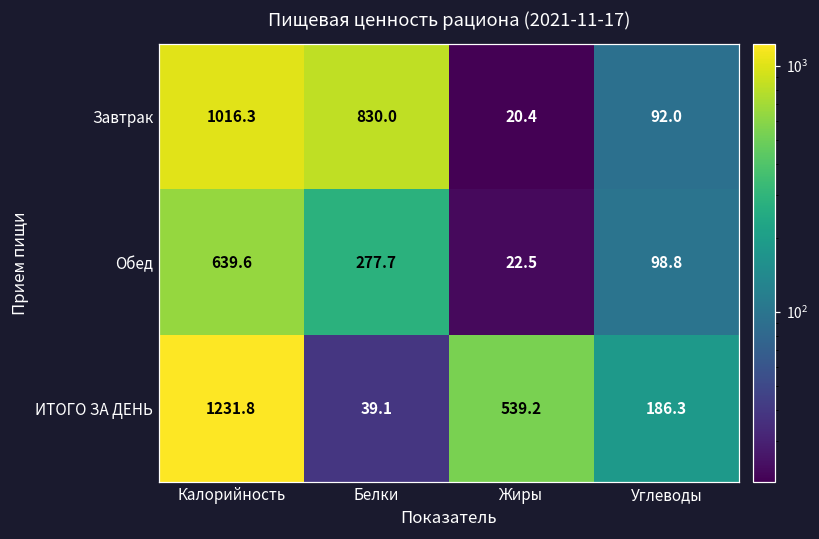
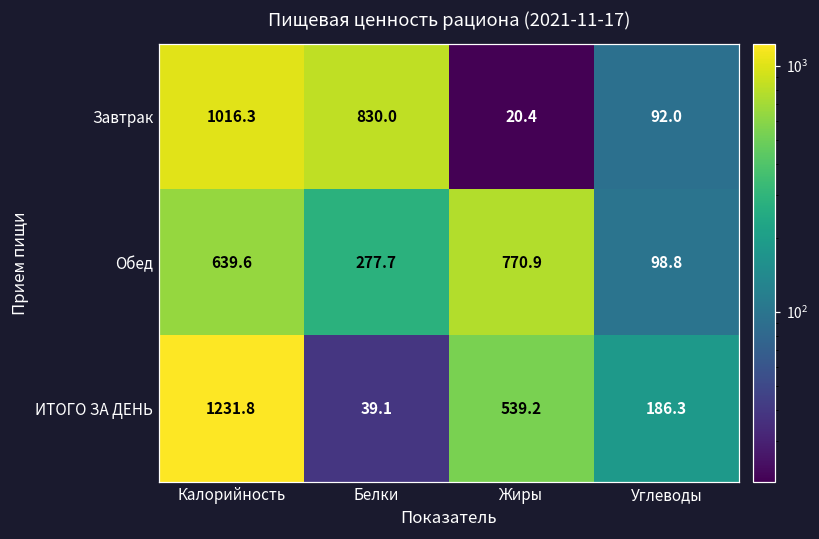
Обед, Жиры: 22.5 -> 770.9
